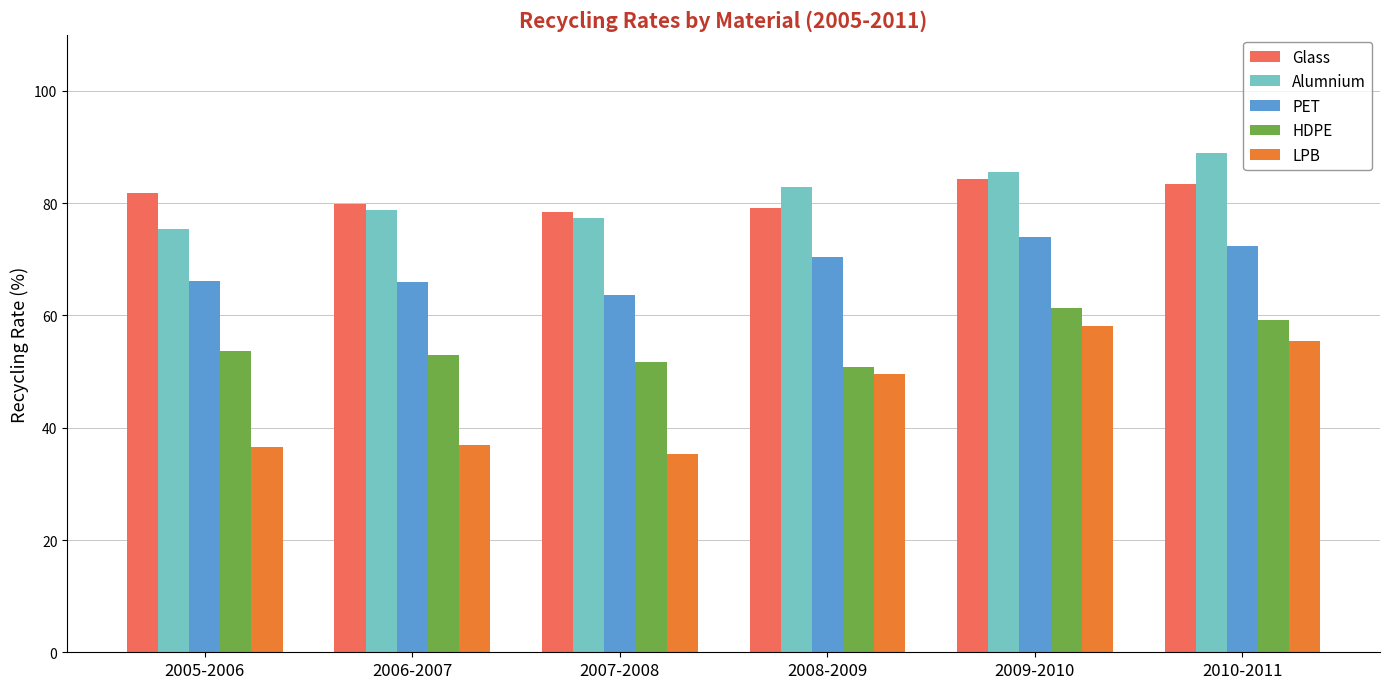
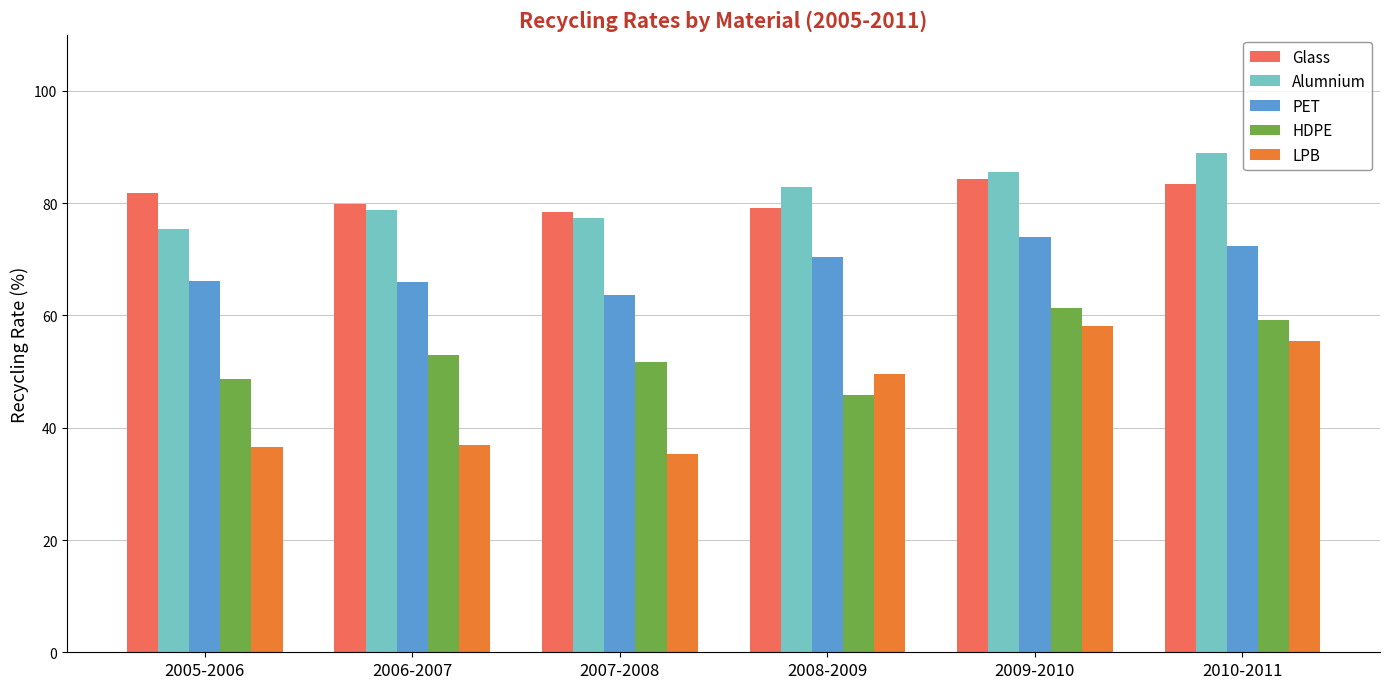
HDPE, 2005-2006: 54 -> 49
HDPE, 2008-2009: 51 -> 46
